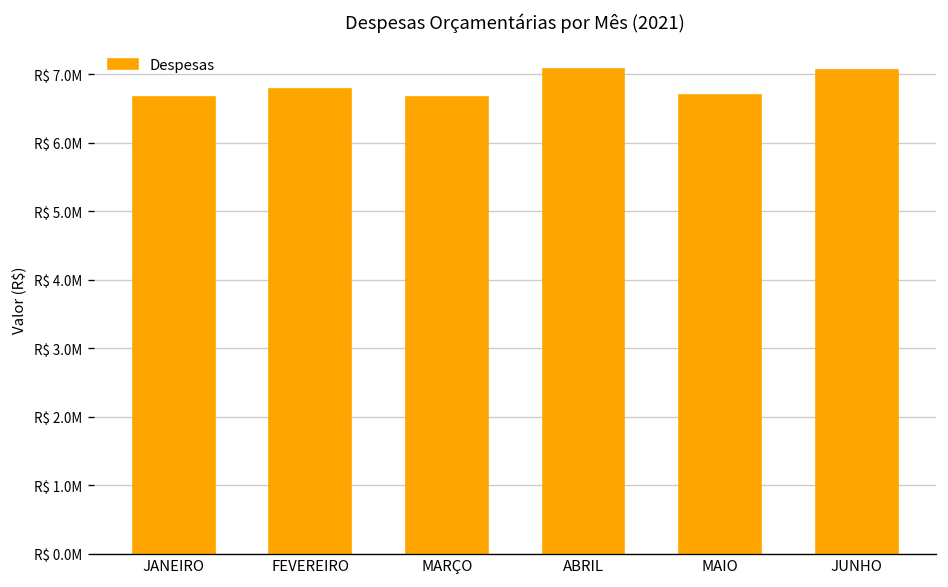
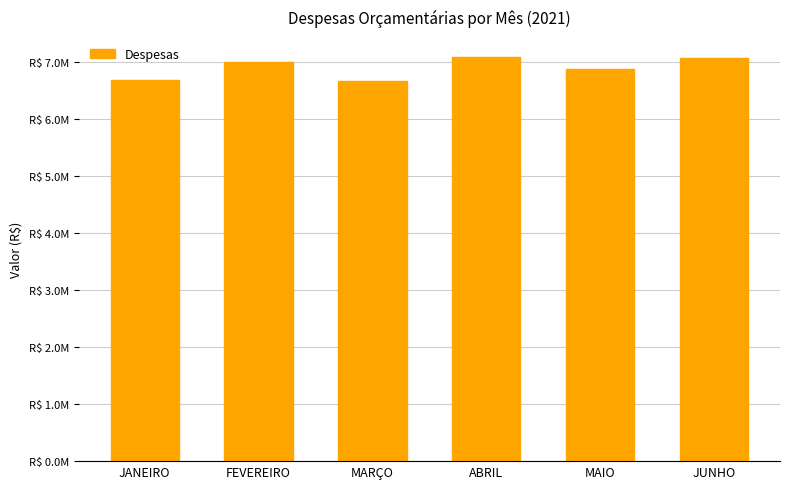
FEVEREIRO: R$ 6800000 -> R$ 7000000
MAIO: R$ 6700000 -> R$ 6900000
